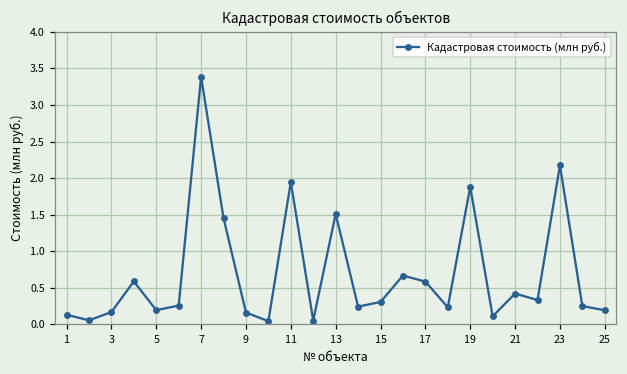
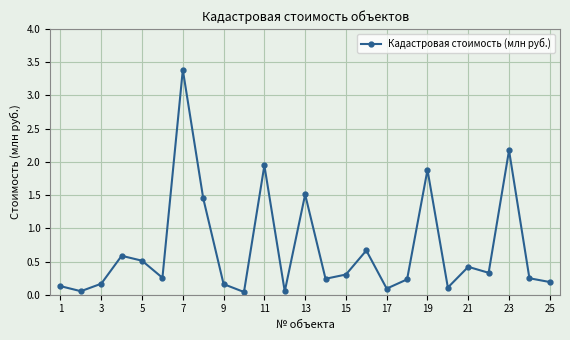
5: 0.2 -> 0.5
17: 0.6 -> 0.1
